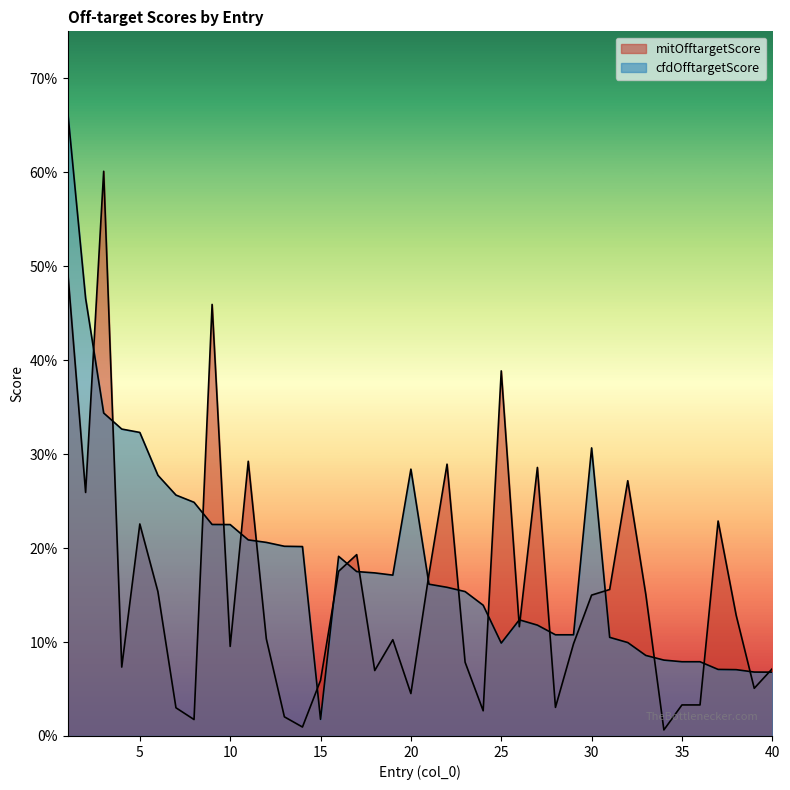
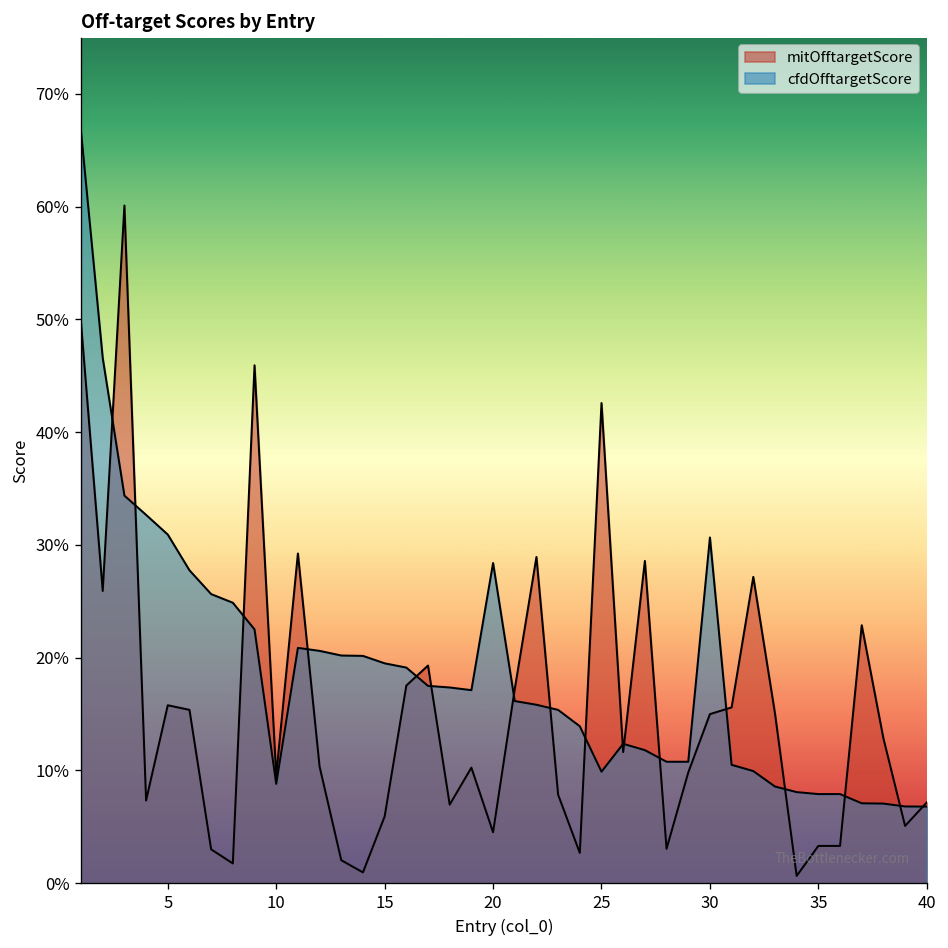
mitOfftargetScore, 5: 23% -> 16%
cfdOfftargetScore, 5: 32% -> 31%
cfdOfftargetScore, 10: 23% -> 9%
cfdOfftargetScore, 15: 2% -> 20%
mitOfftargetScore, 25: 39% -> 43%
